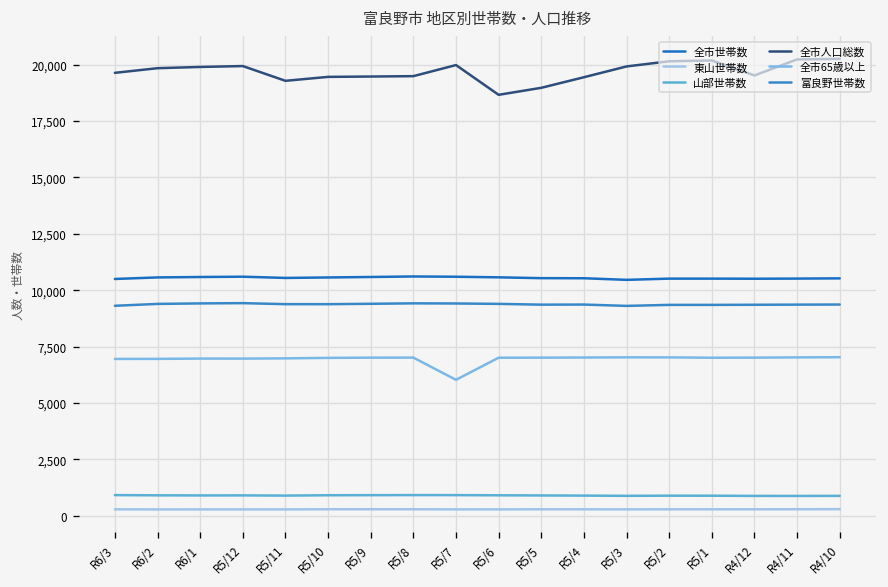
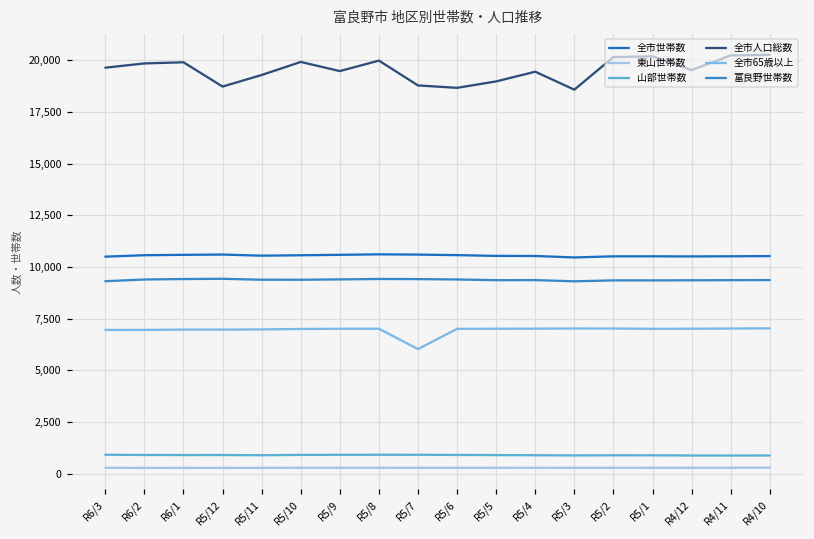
全市人口総数, R5/12: 19,900 -> 18,700
全市人口総数, R5/10: 19,500 -> 19,900
全市人口総数, R5/8: 19,500 -> 20,000
全市人口総数, R5/7: 20,000 -> 18,800
全市人口総数, R5/3: 19,900 -> 18,600
